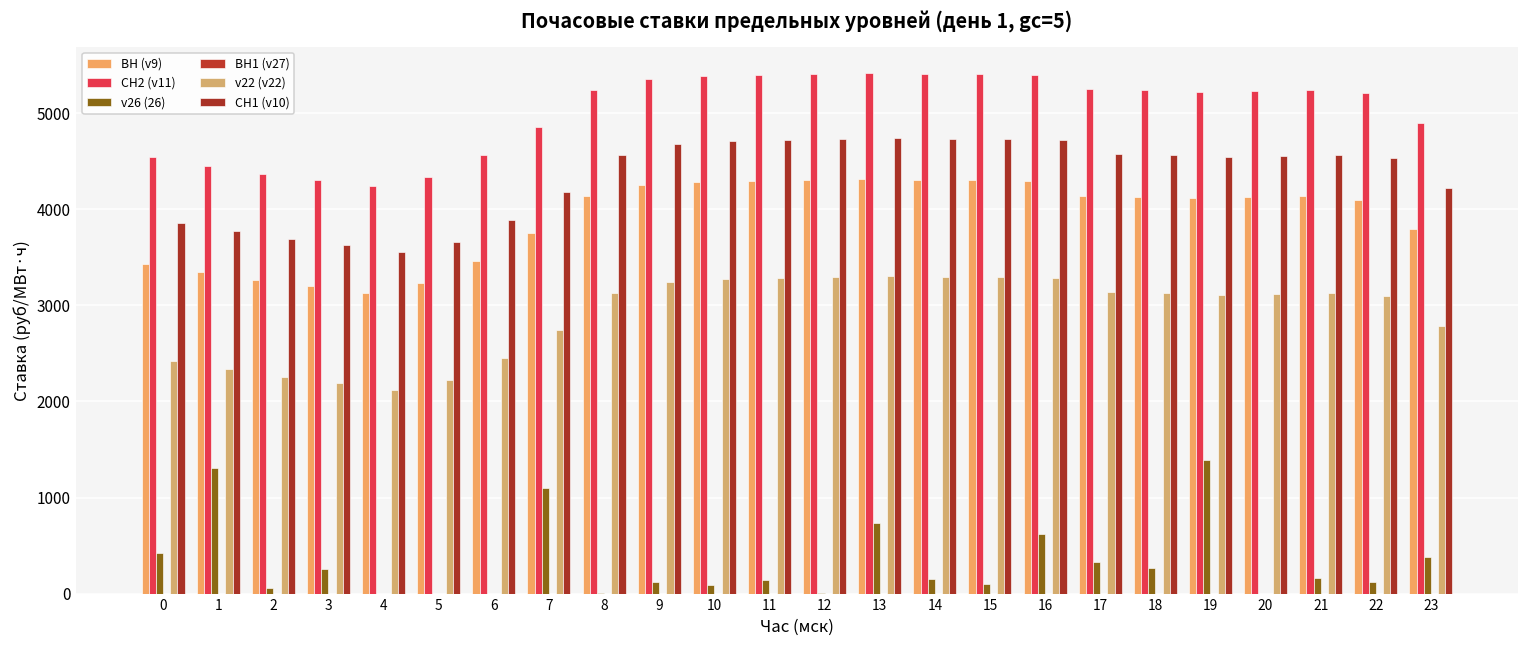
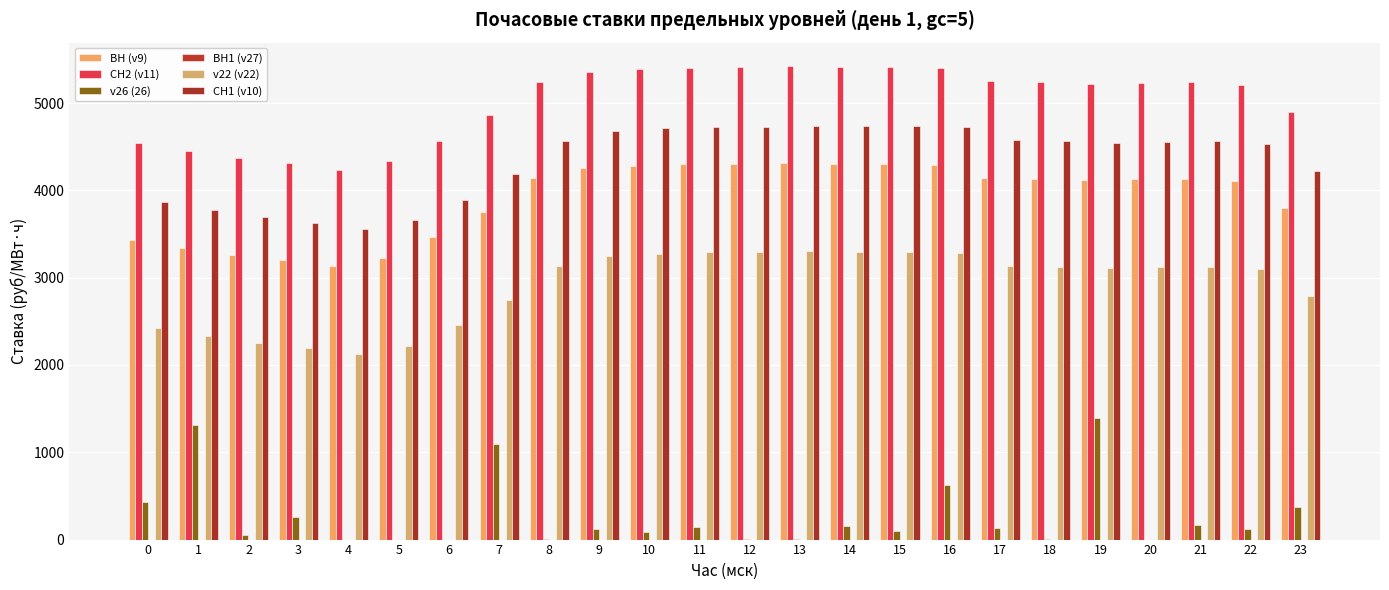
v26 (26), 13: 700 -> 0
v26 (26), 17: 300 -> 100
v26 (26), 18: 300 -> 0
